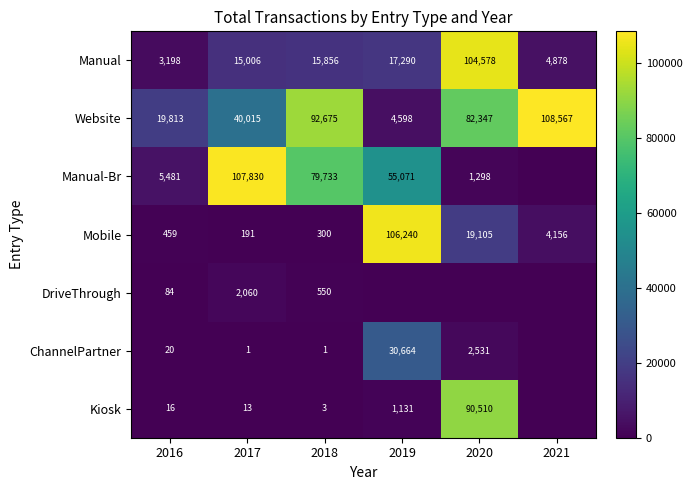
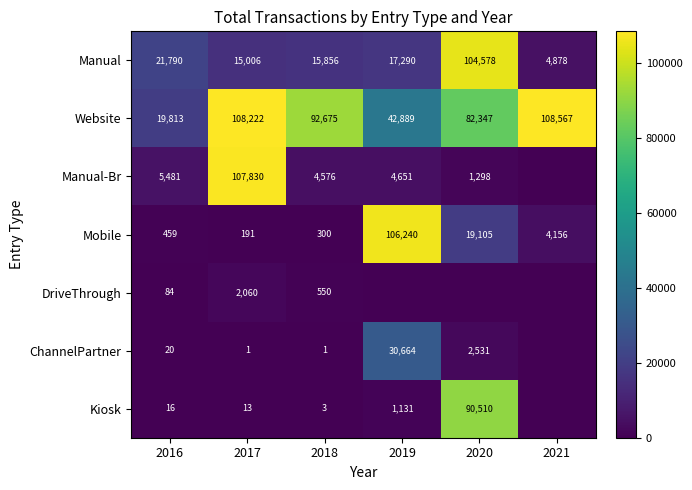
Manual, 2016: 3,198 -> 21,790
Website, 2017: 40,015 -> 108,222
Website, 2019: 4,598 -> 42,889
Manual-Br, 2018: 79,733 -> 4,576
Manual-Br, 2019: 55,071 -> 4,651
